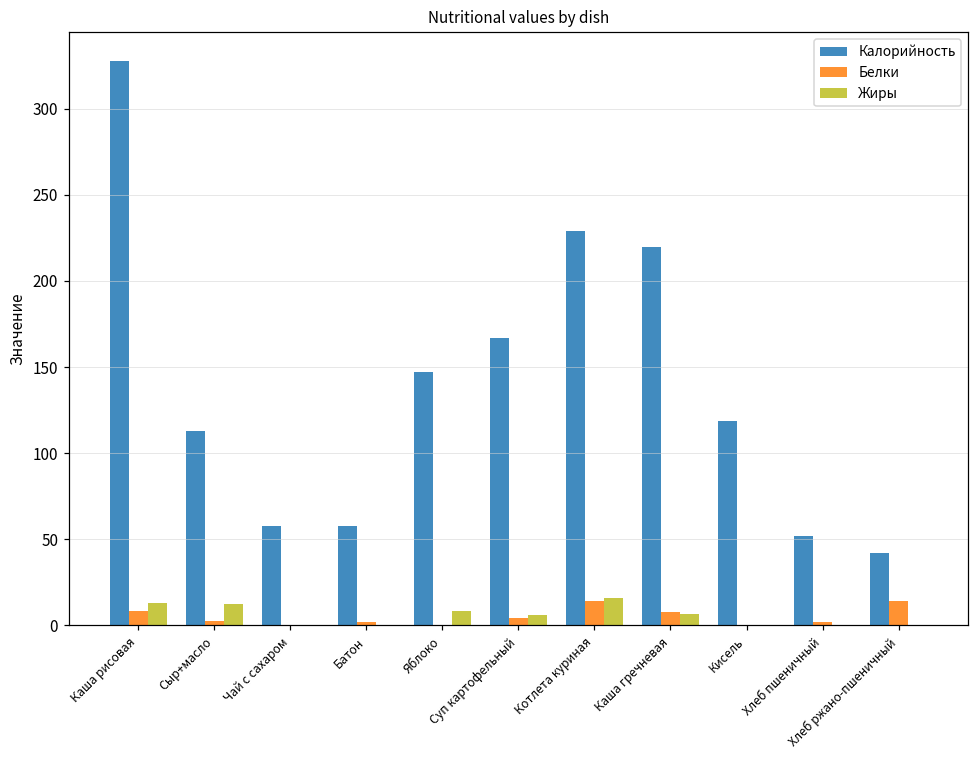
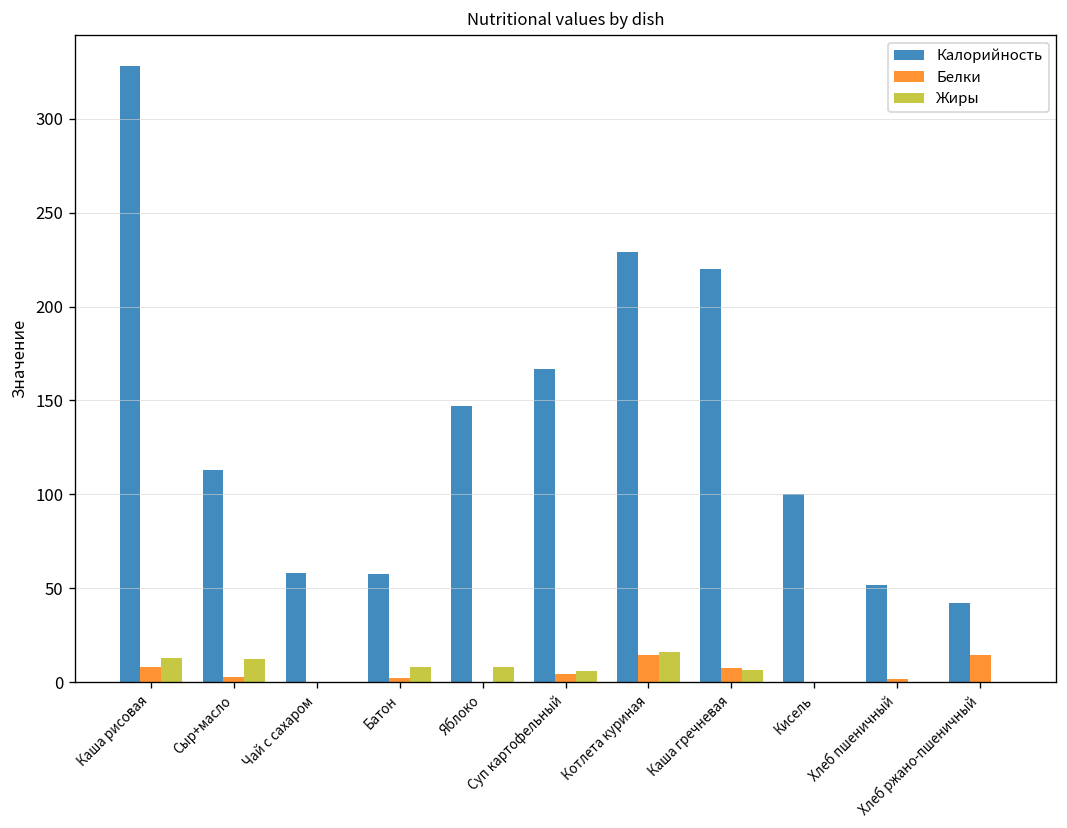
Жиры, Батон: 0 -> 8
Калорийность, Кисель: 119 -> 100
